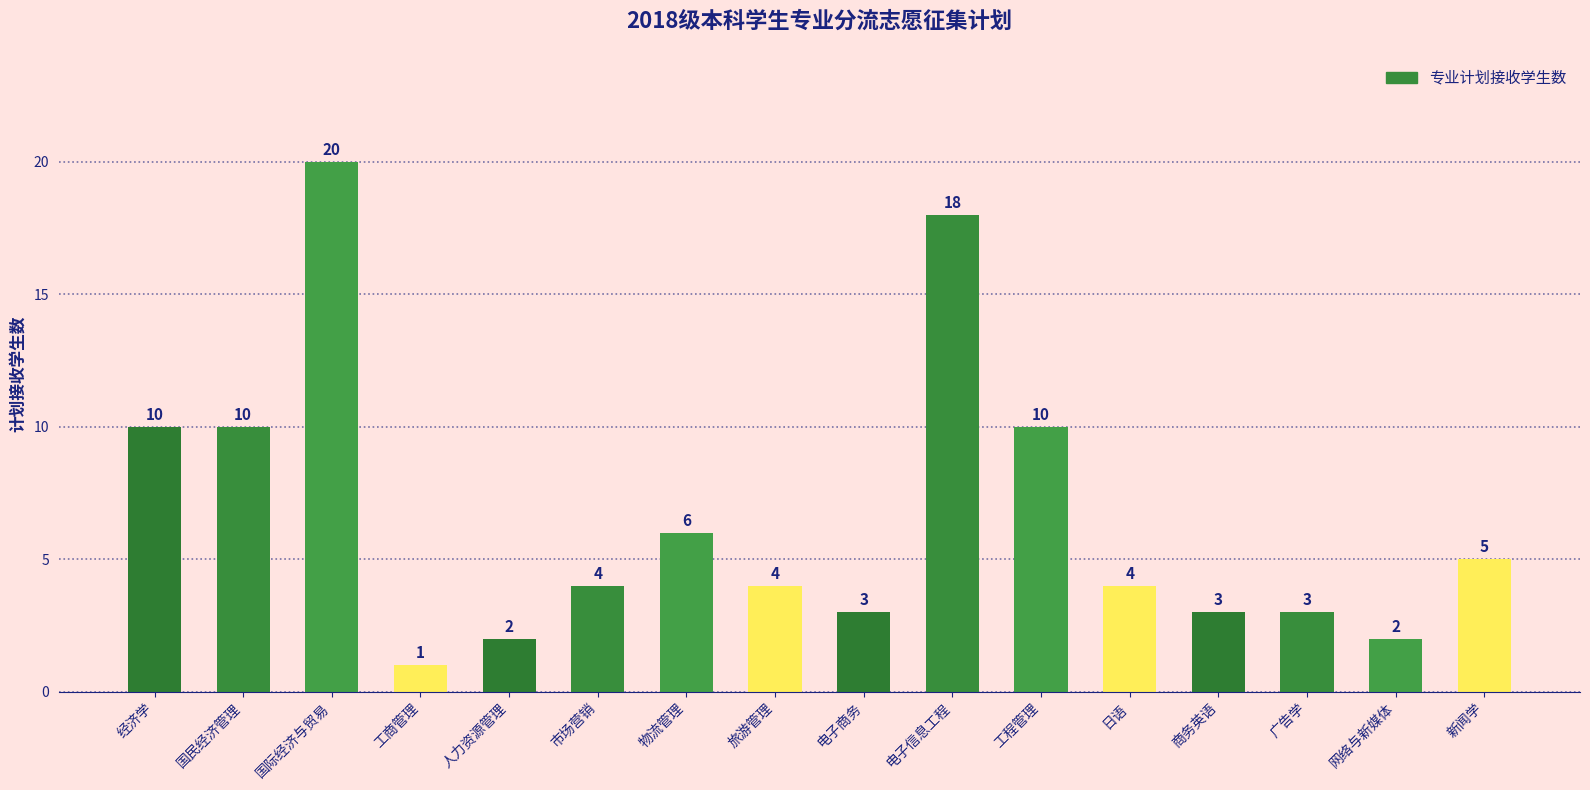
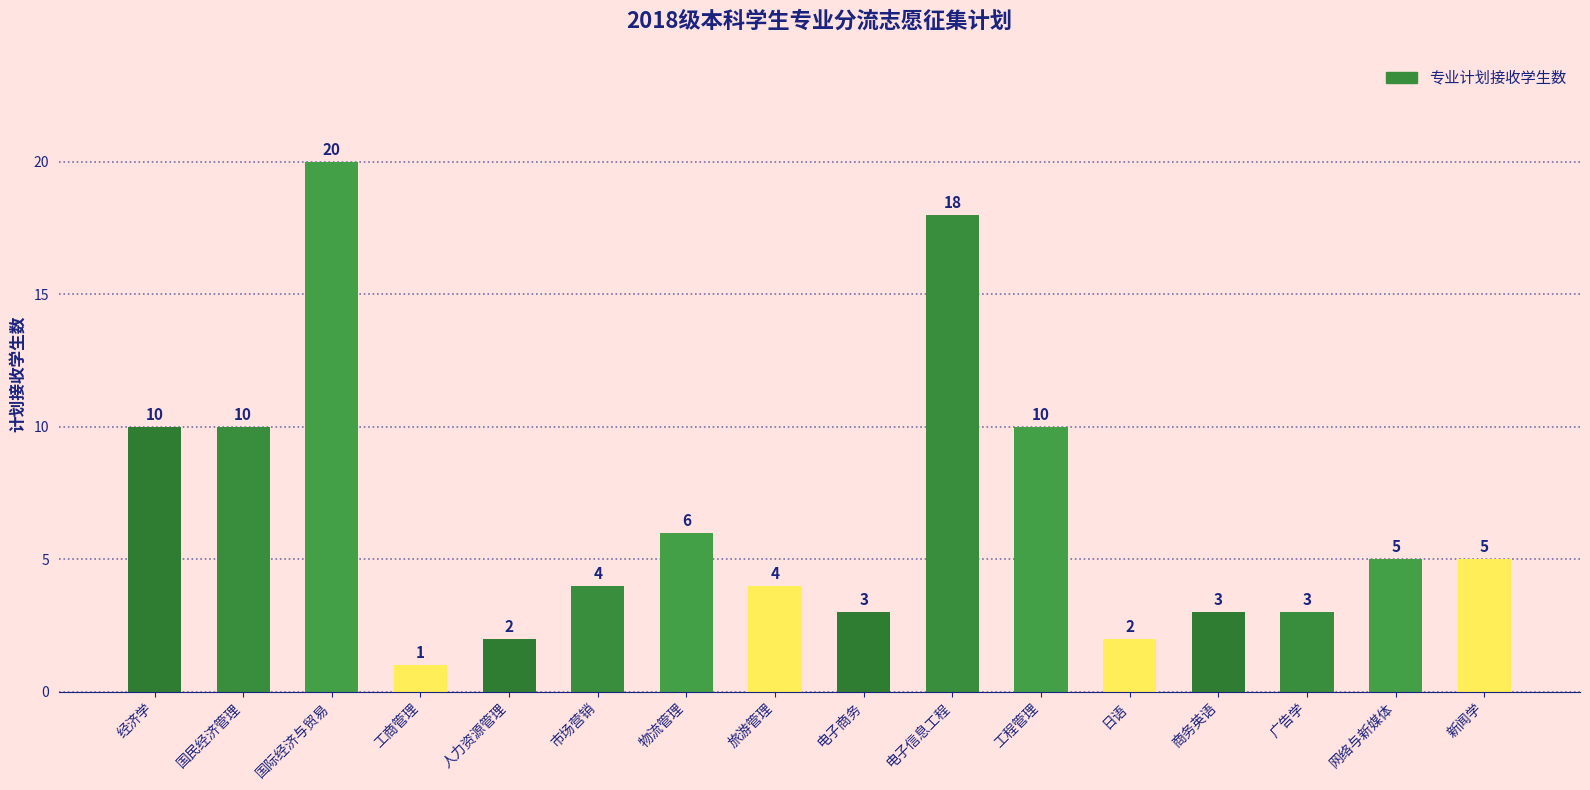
日语: 4 -> 2
网络与新媒体: 2 -> 5
